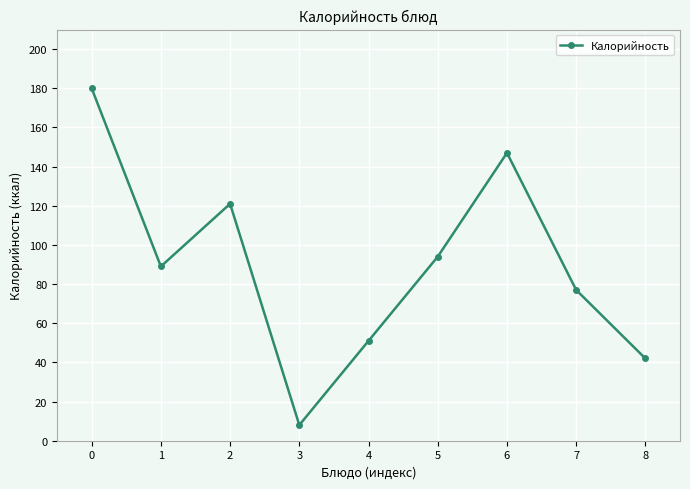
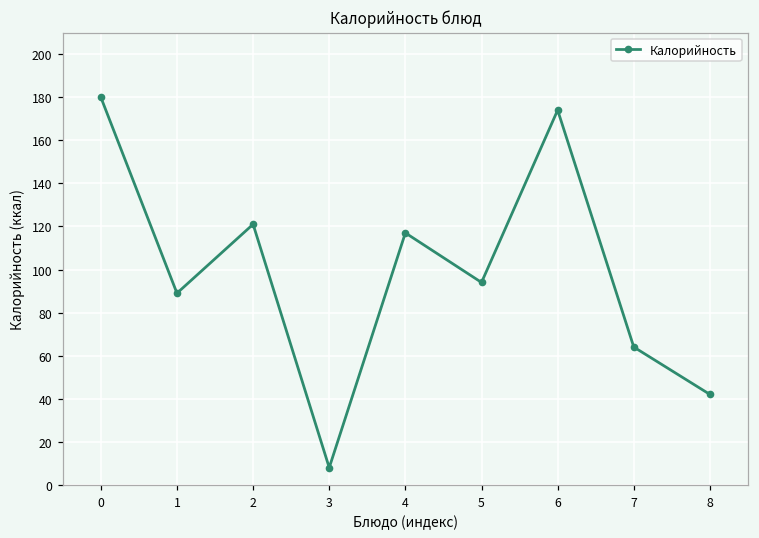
4: 51 -> 117
6: 147 -> 174
7: 77 -> 64
